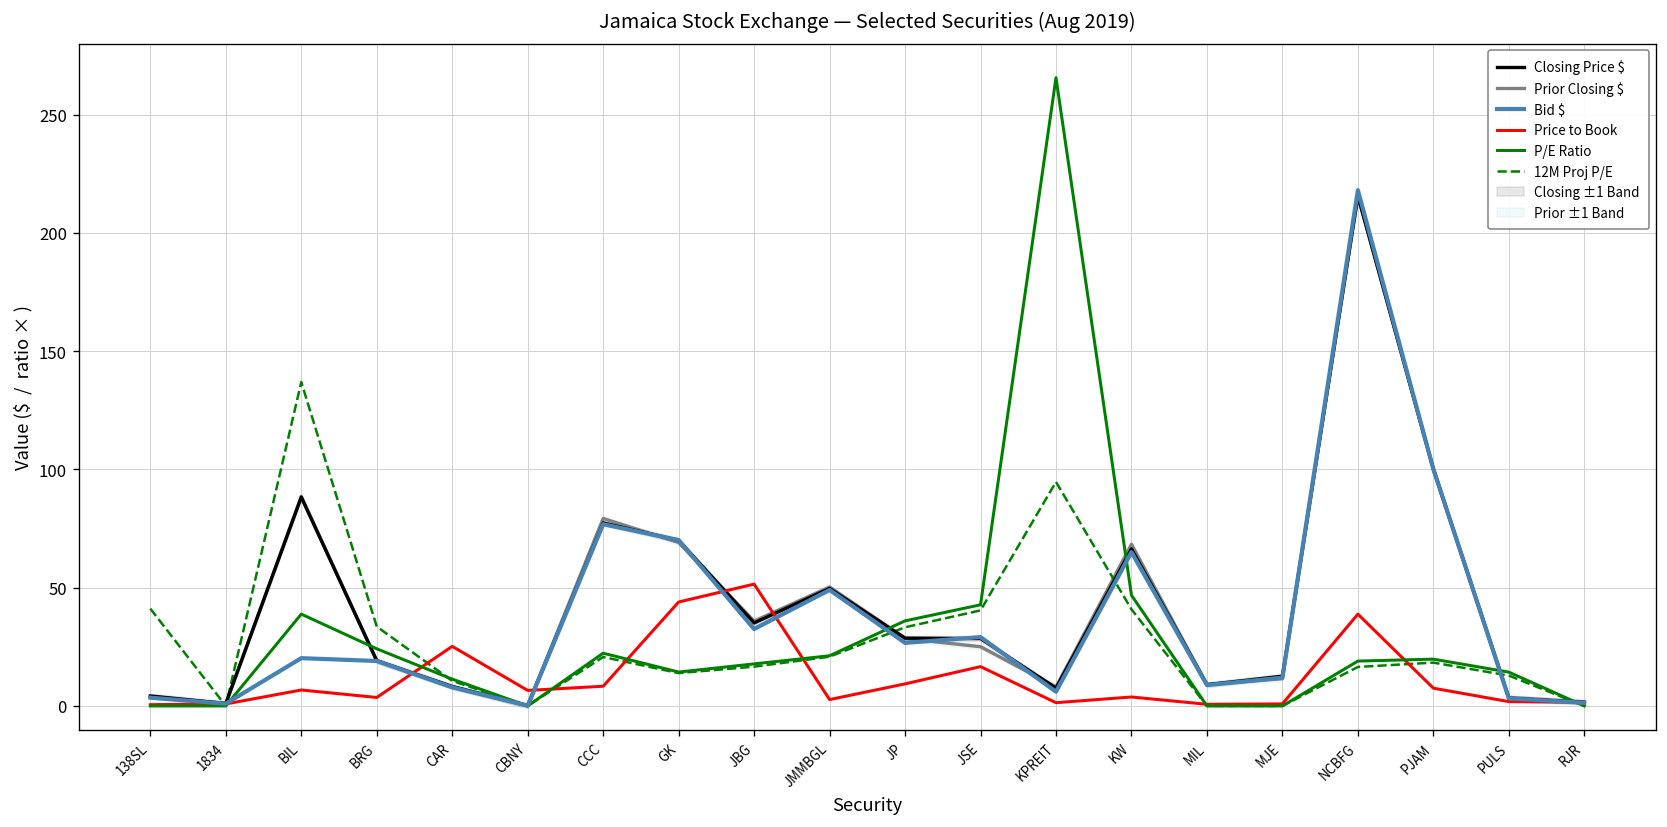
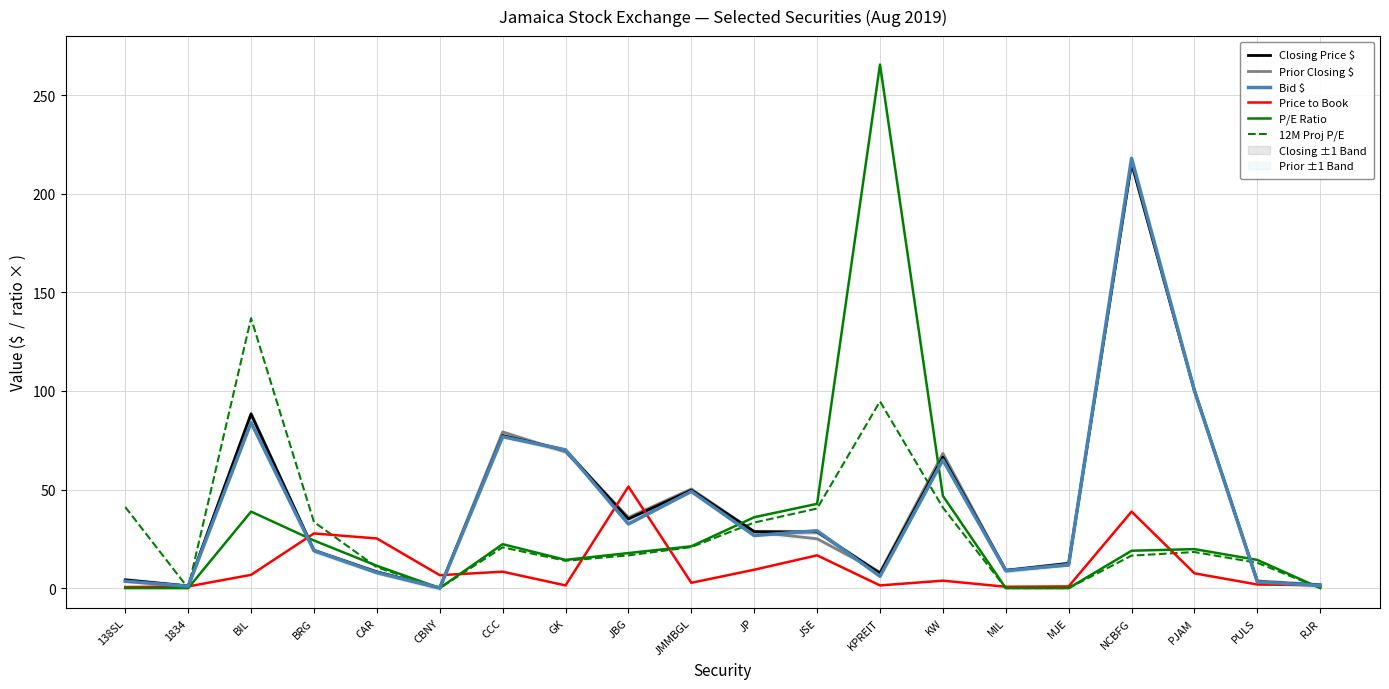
Bid $, BIL: 20 -> 84
Price to Book, BRG: 4 -> 28
Price to Book, GK: 44 -> 1
